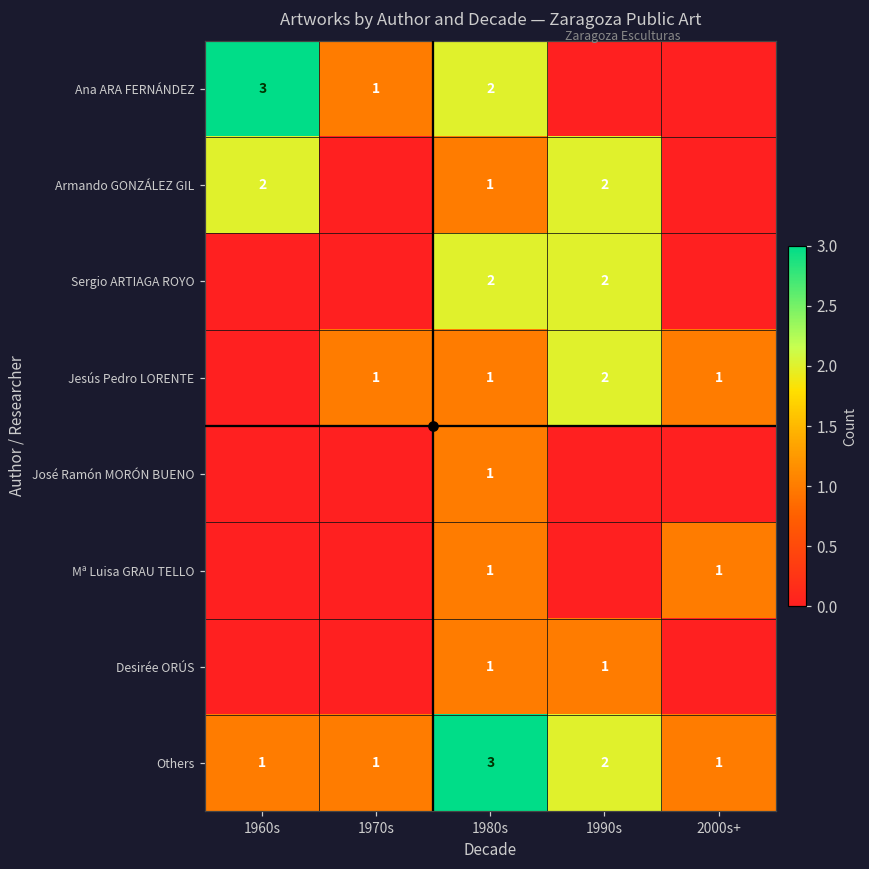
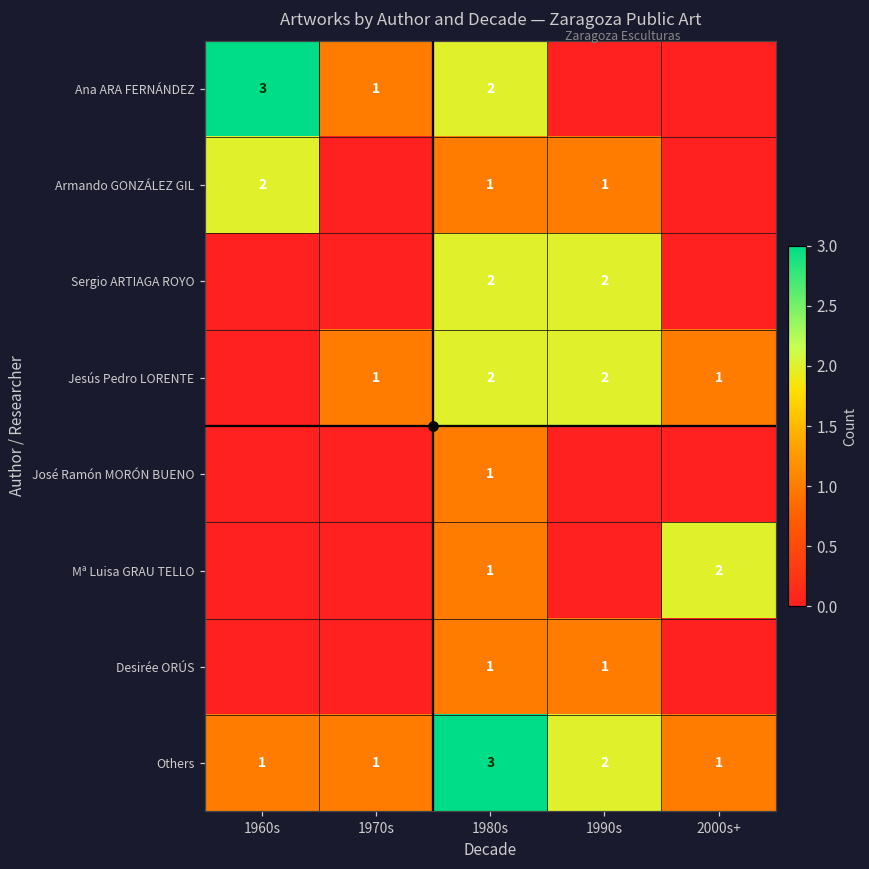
Armando GONZÁLEZ GIL, 1990s: 2 -> 1
Jesús Pedro LORENTE, 1980s: 1 -> 2
Mª Luisa GRAU TELLO, 2000s+: 1 -> 2
